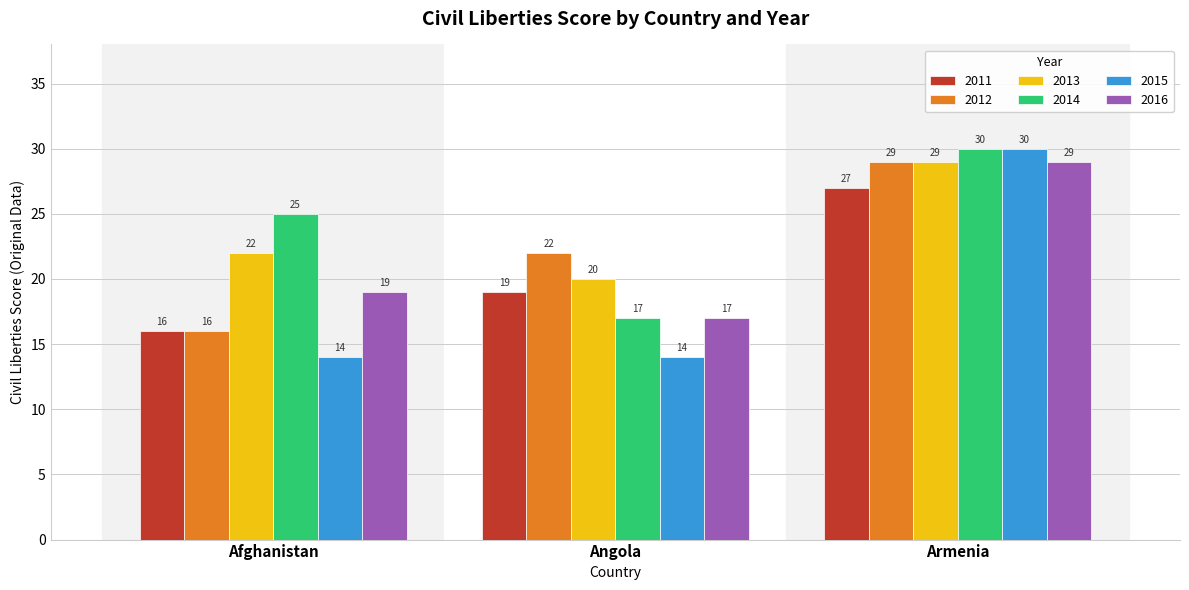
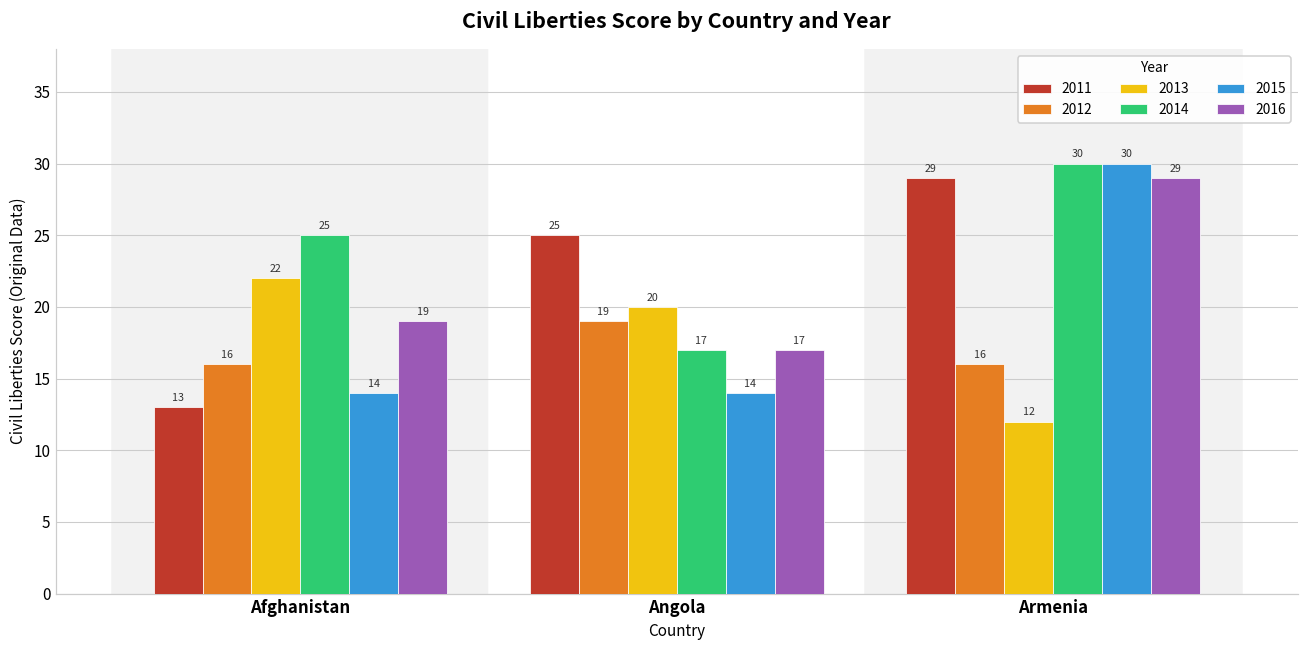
2011, Afghanistan: 16 -> 13
2011, Angola: 19 -> 25
2012, Angola: 22 -> 19
2011, Armenia: 27 -> 29
2012, Armenia: 29 -> 16
2013, Armenia: 29 -> 12
